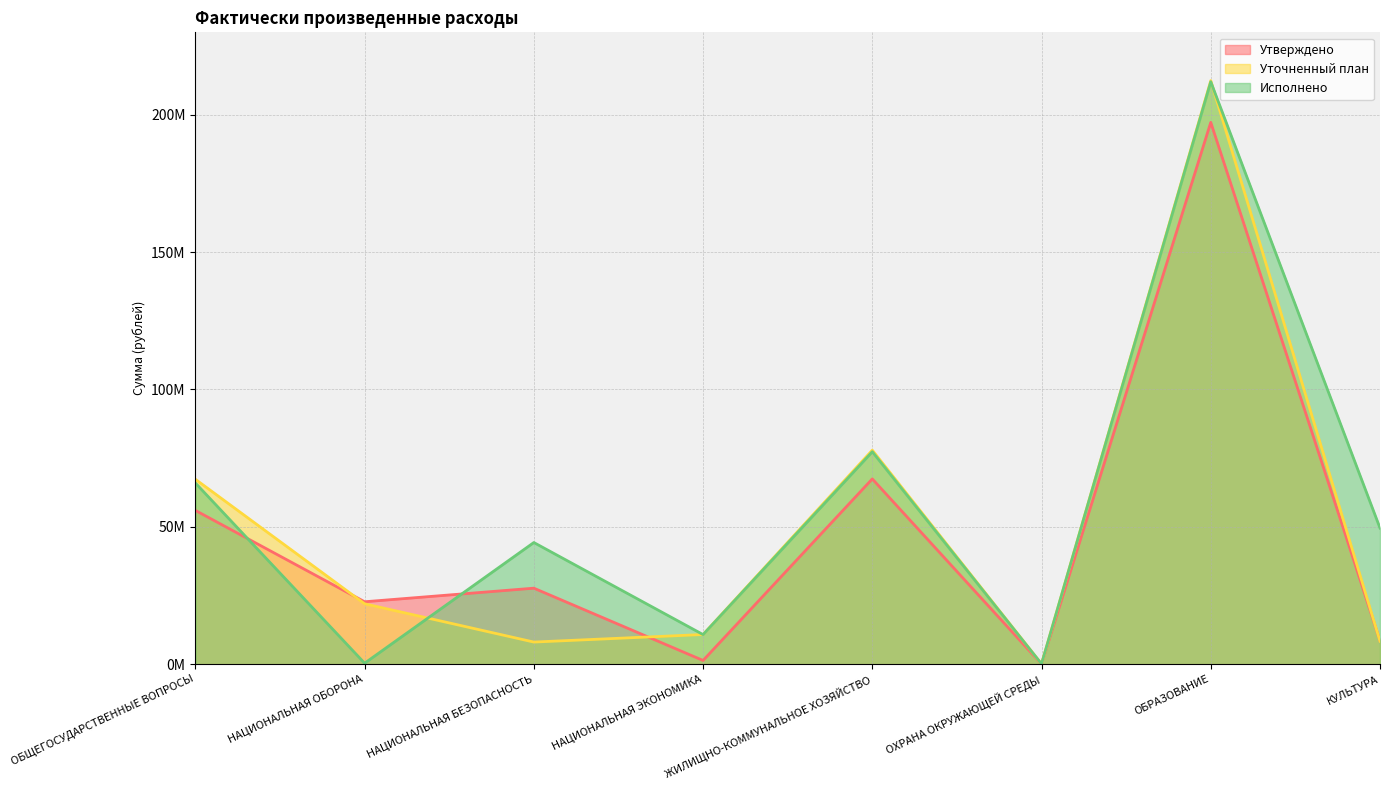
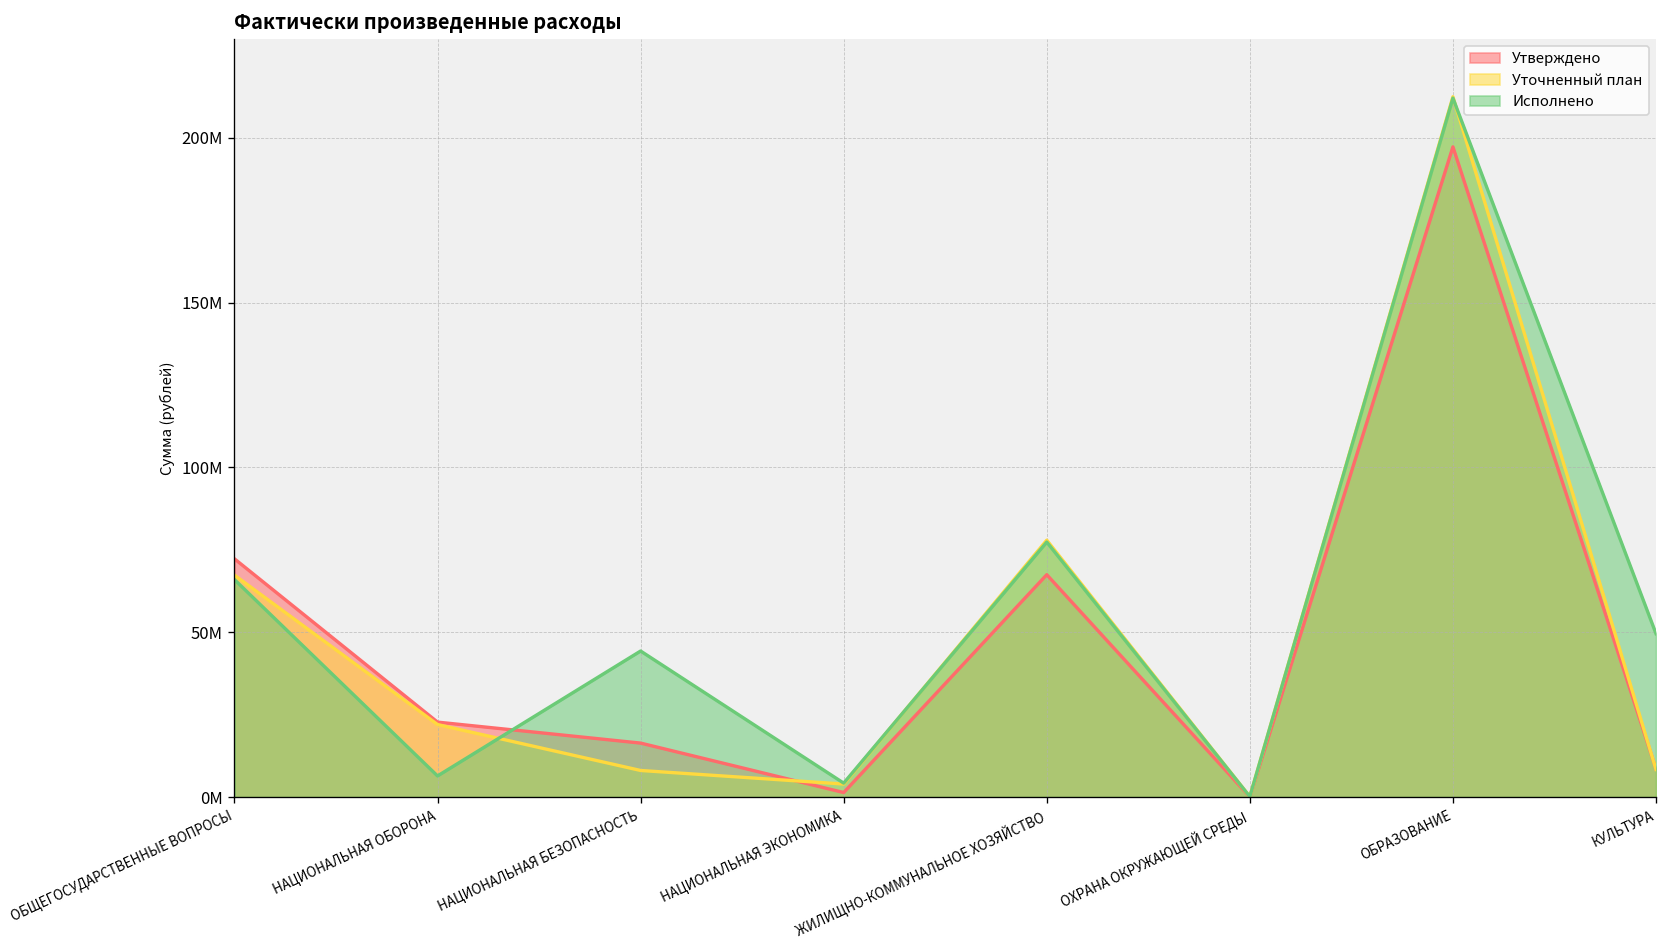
Утверждено, ОБЩЕГОСУДАРСТВЕННЫЕ ВОПРОСЫ: 56000000 -> 72000000
Исполнено, НАЦИОНАЛЬНАЯ ОБОРОНА: 0 -> 6000000
Утверждено, НАЦИОНАЛЬНАЯ БЕЗОПАСНОСТЬ: 28000000 -> 16000000
Уточненный план, НАЦИОНАЛЬНАЯ ЭКОНОМИКА: 11000000 -> 4000000
Исполнено, НАЦИОНАЛЬНАЯ ЭКОНОМИКА: 11000000 -> 4000000
